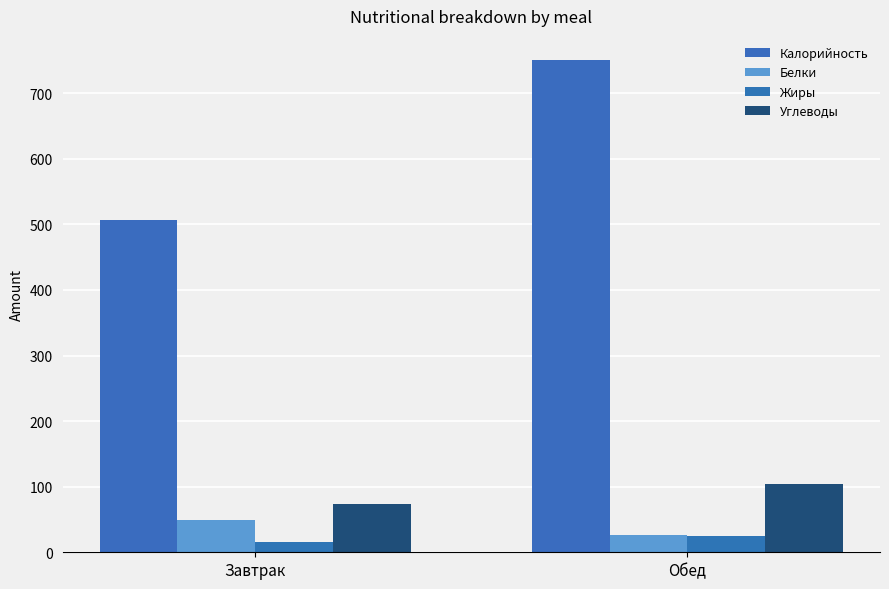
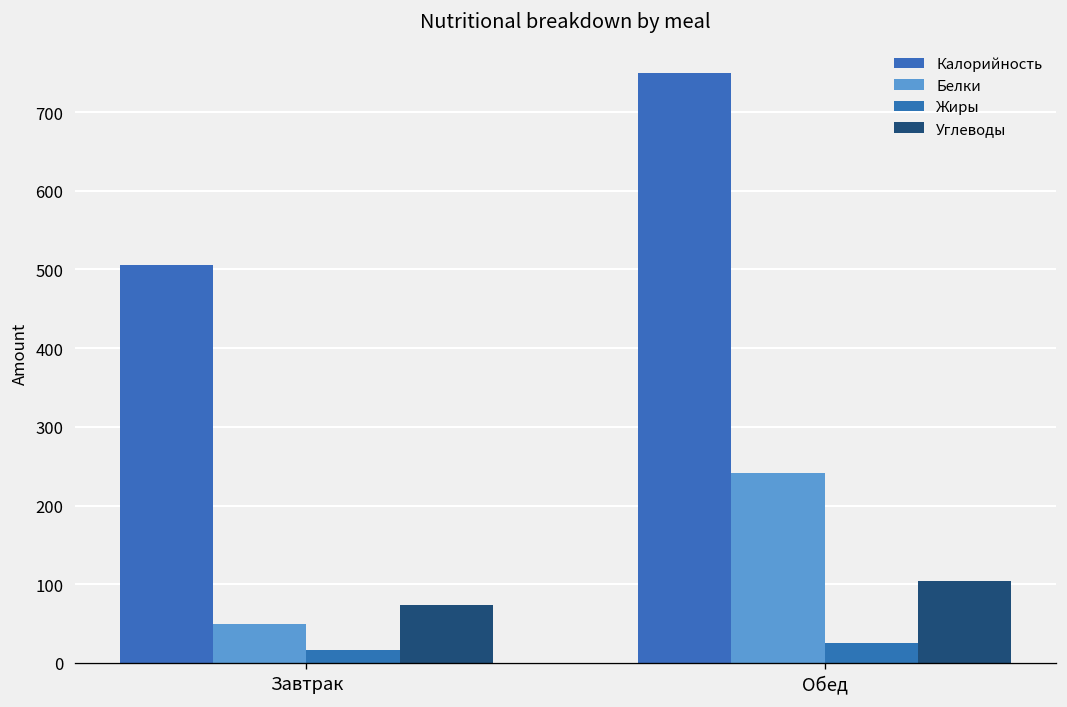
Белки, Обед: 30 -> 240
